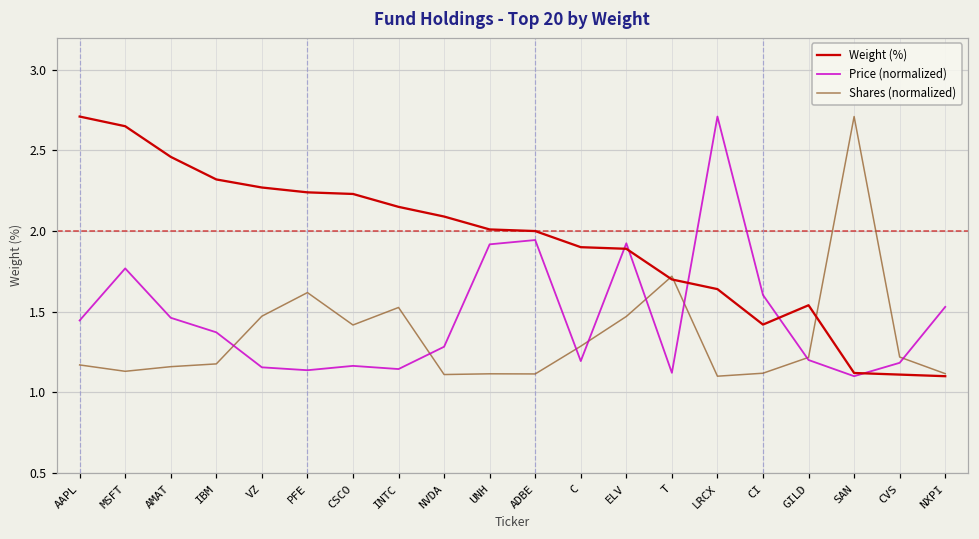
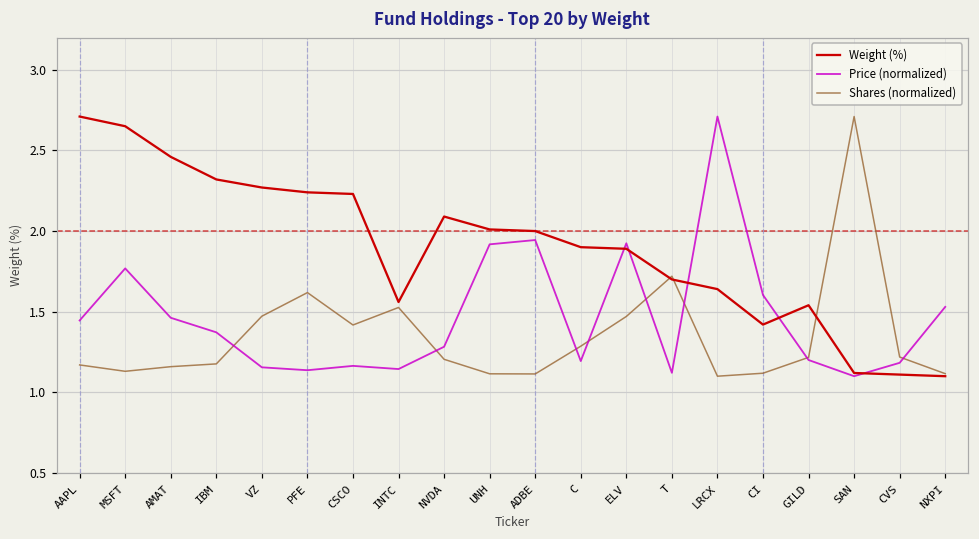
Weight (%), INTC: 2.15 -> 1.56
Shares (normalized), NVDA: 1.11 -> 1.20
